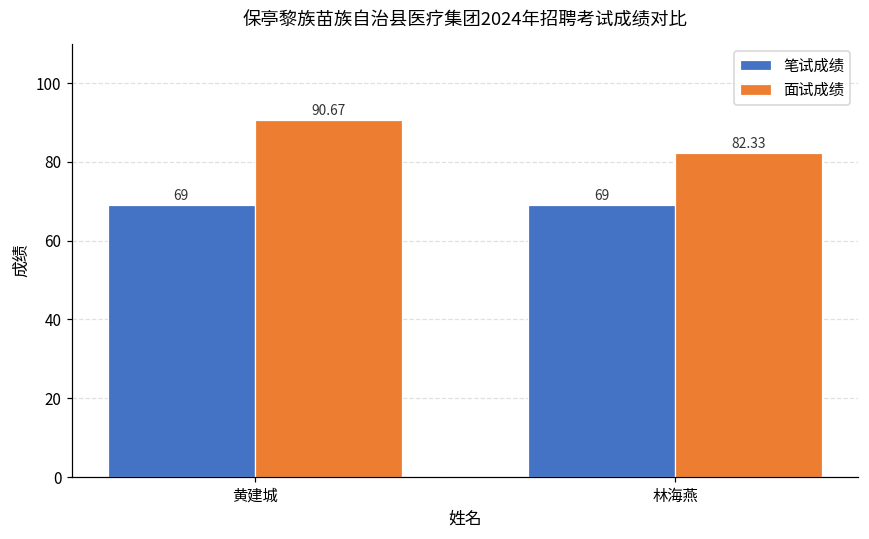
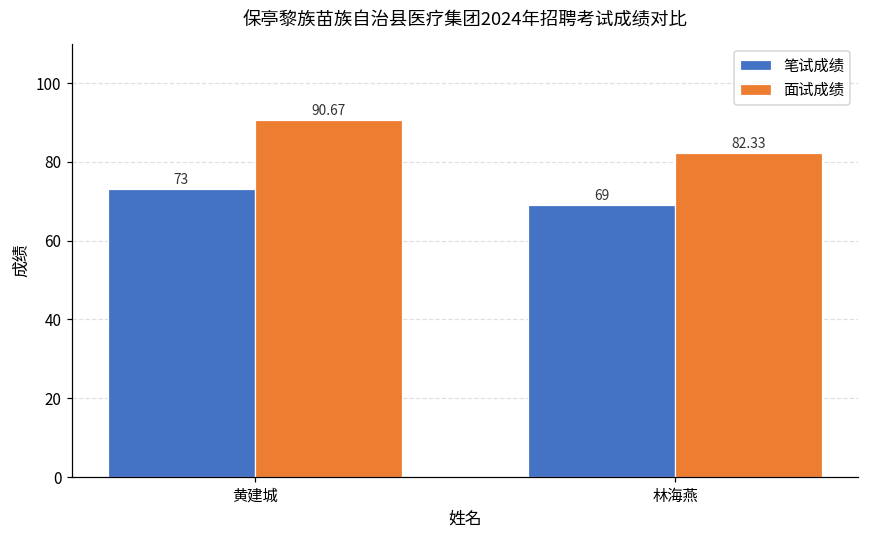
笔试成绩, 黄建城: 69 -> 73
